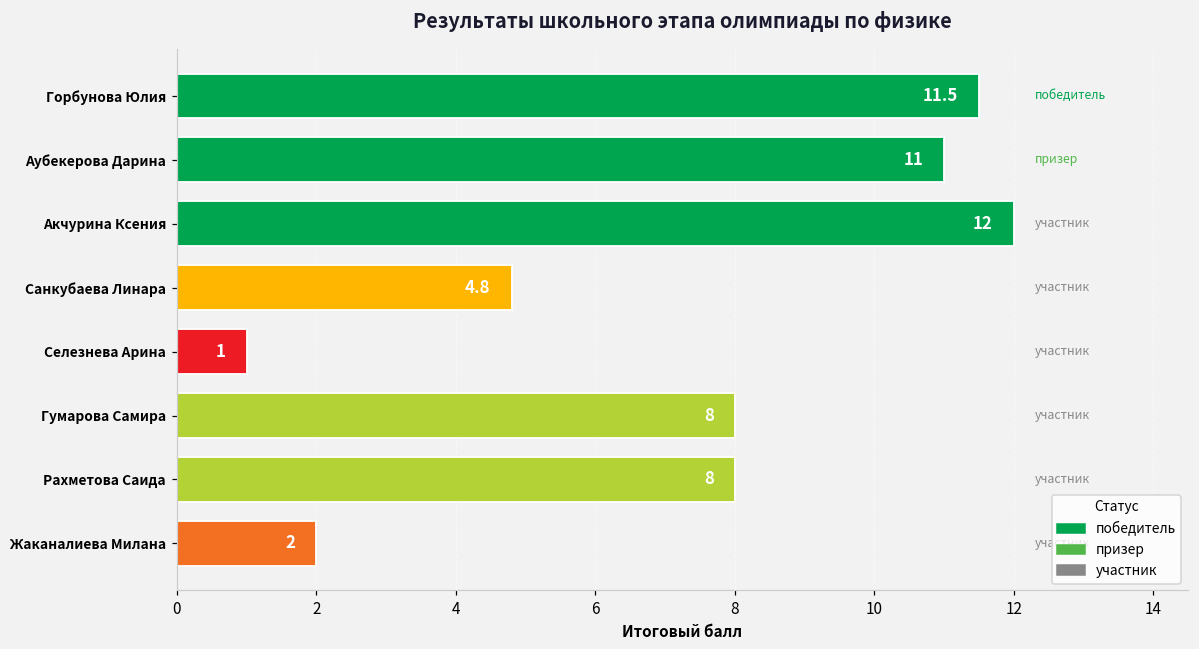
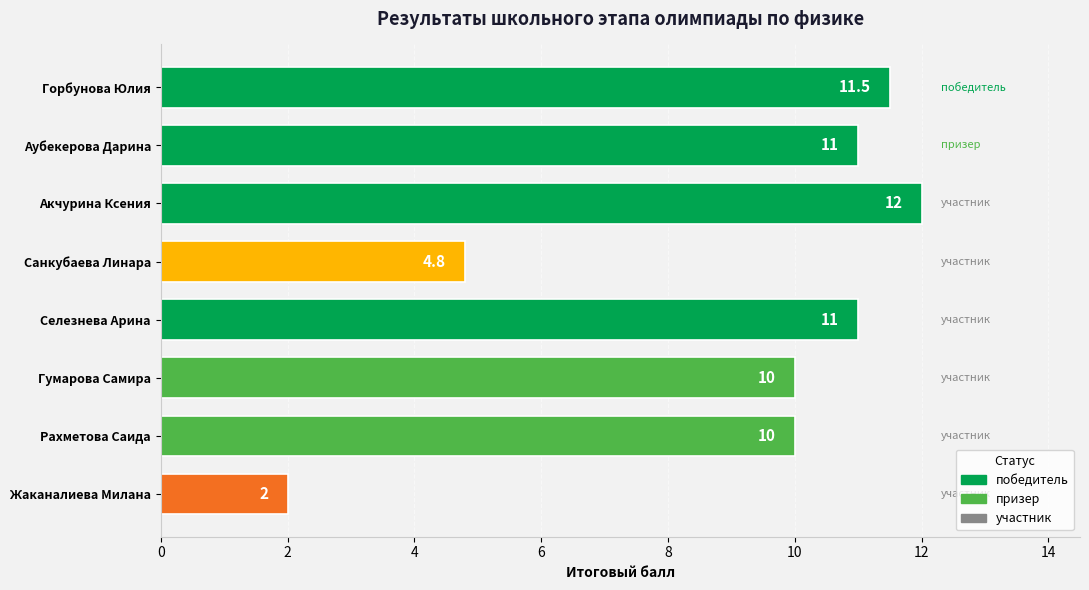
Селезнева Арина: 1 -> 11
Гумарова Самира: 8 -> 10
Рахметова Саида: 8 -> 10
